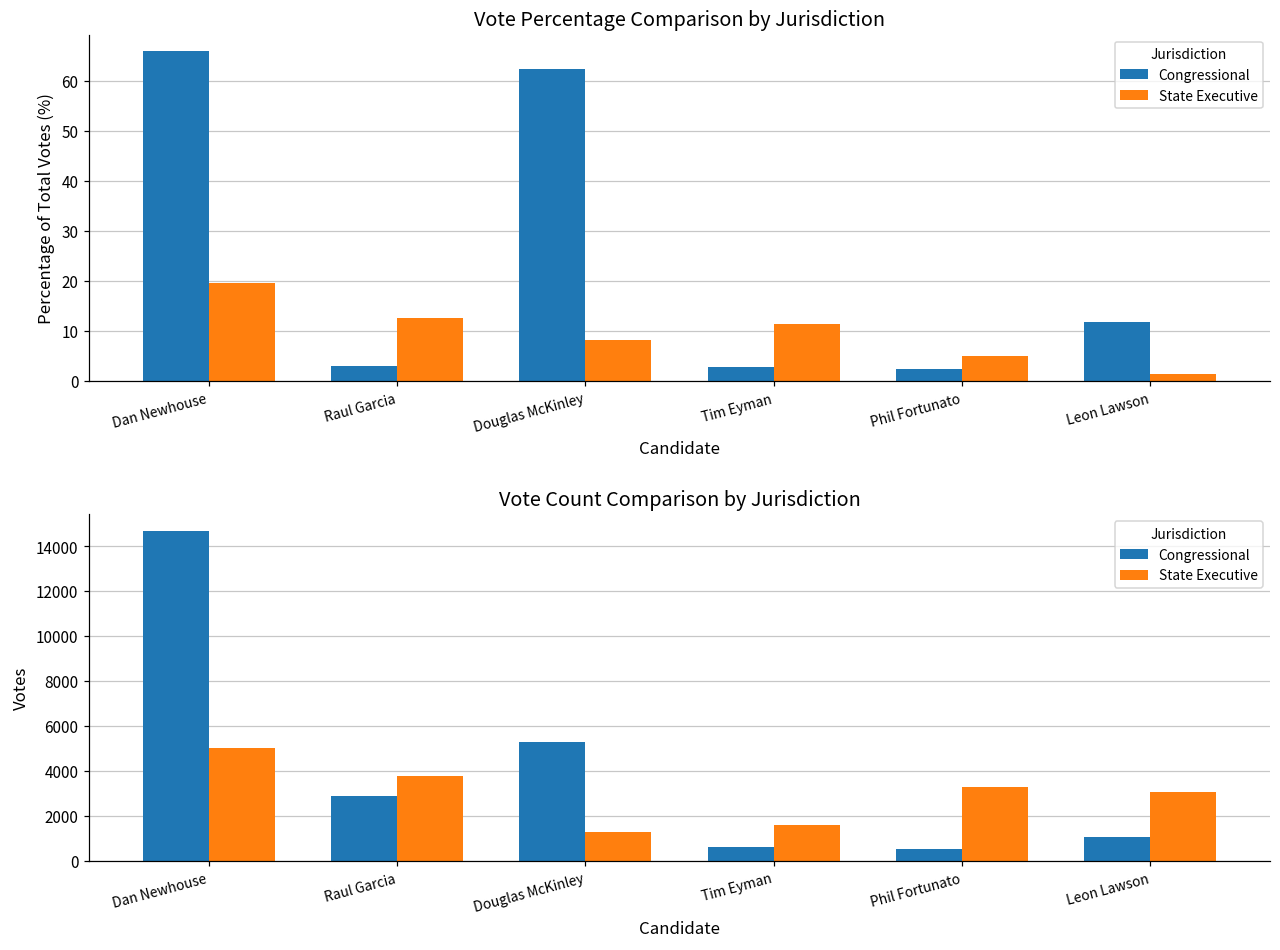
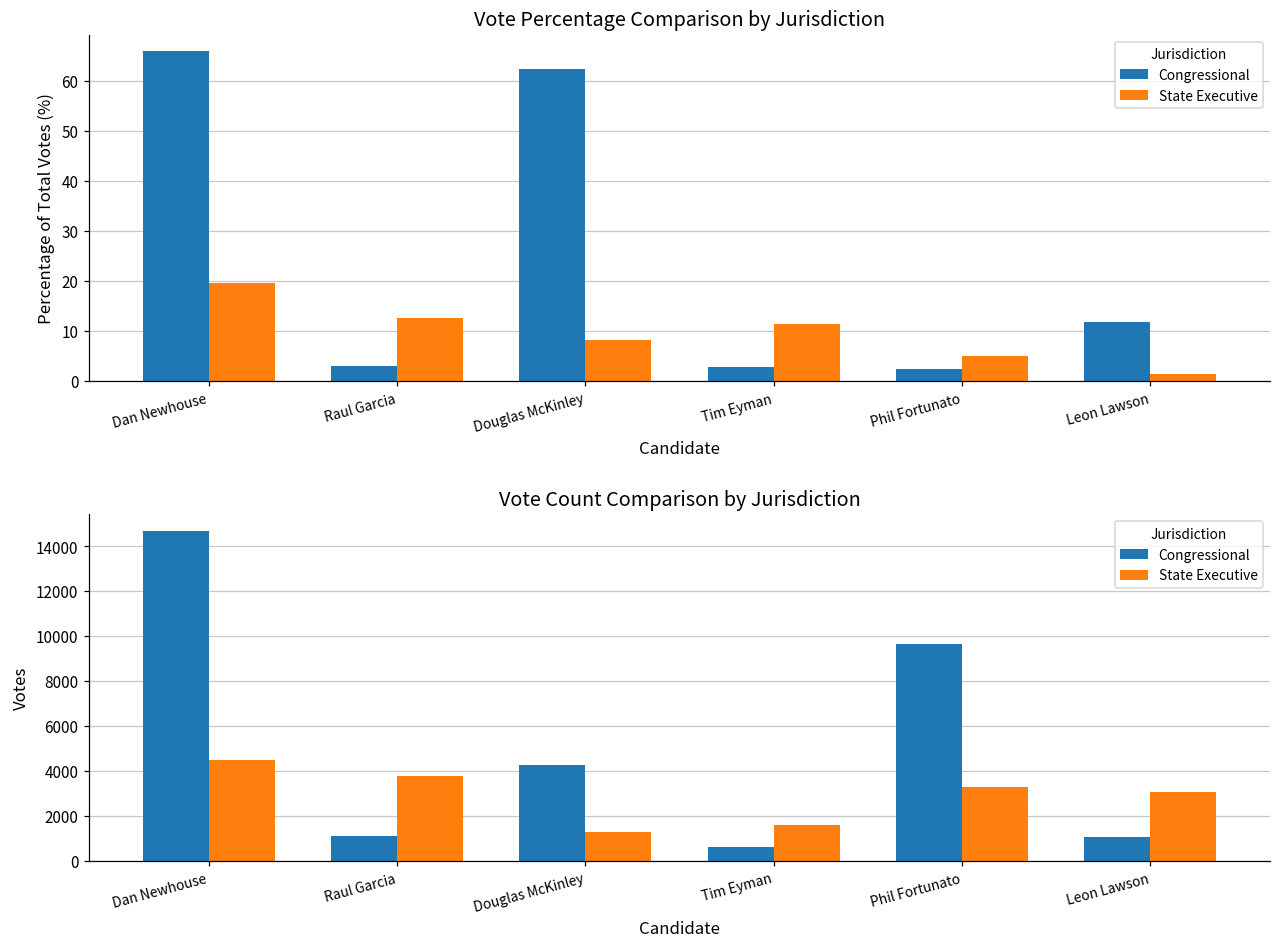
Vote Count Comparison by Jurisdiction, State Executive, Dan Newhouse: 5000 -> 4500
Vote Count Comparison by Jurisdiction, Congressional, Raul Garcia: 2900 -> 1100
Vote Count Comparison by Jurisdiction, Congressional, Douglas McKinley: 5300 -> 4300
Vote Count Comparison by Jurisdiction, Congressional, Phil Fortunato: 500 -> 9600
